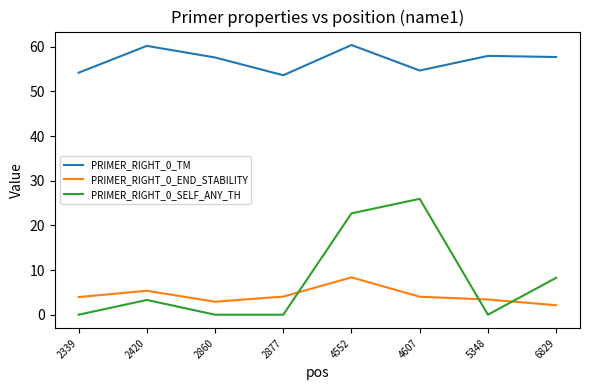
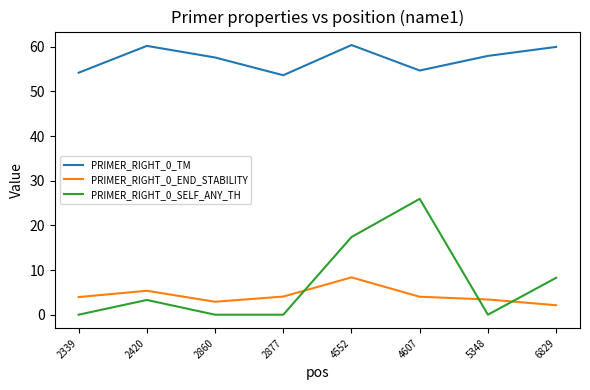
PRIMER_RIGHT_0_SELF_ANY_TH, 4552: 23 -> 17
PRIMER_RIGHT_0_TM, 6829: 58 -> 60
